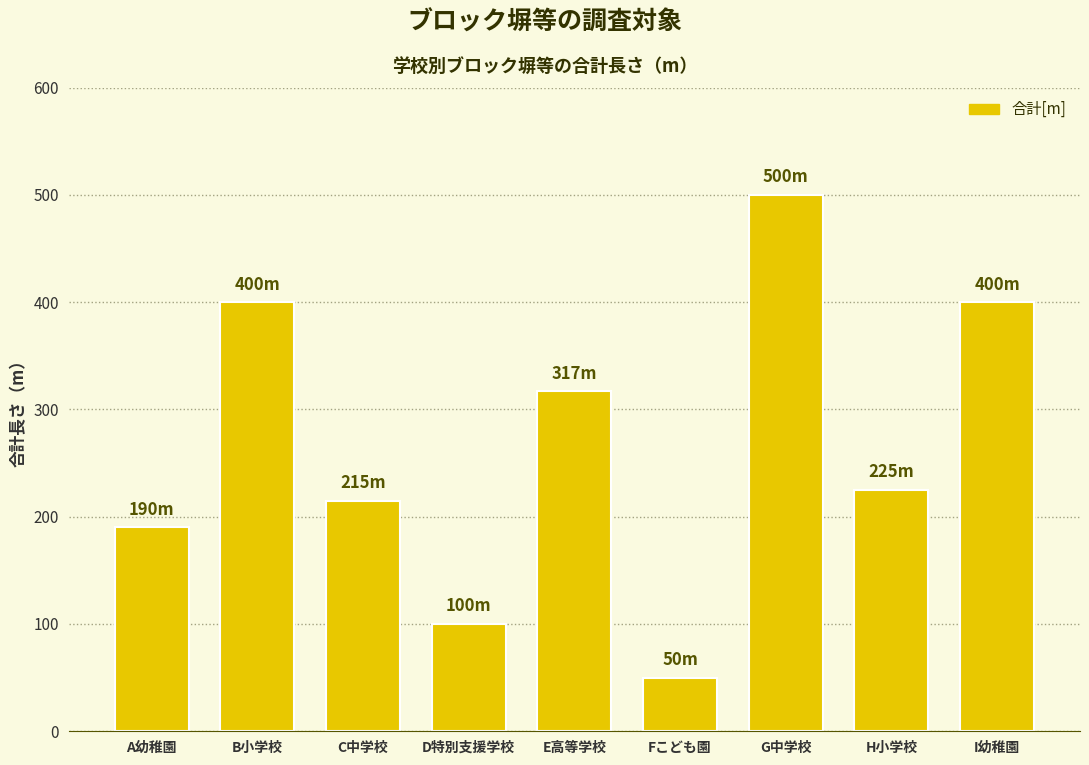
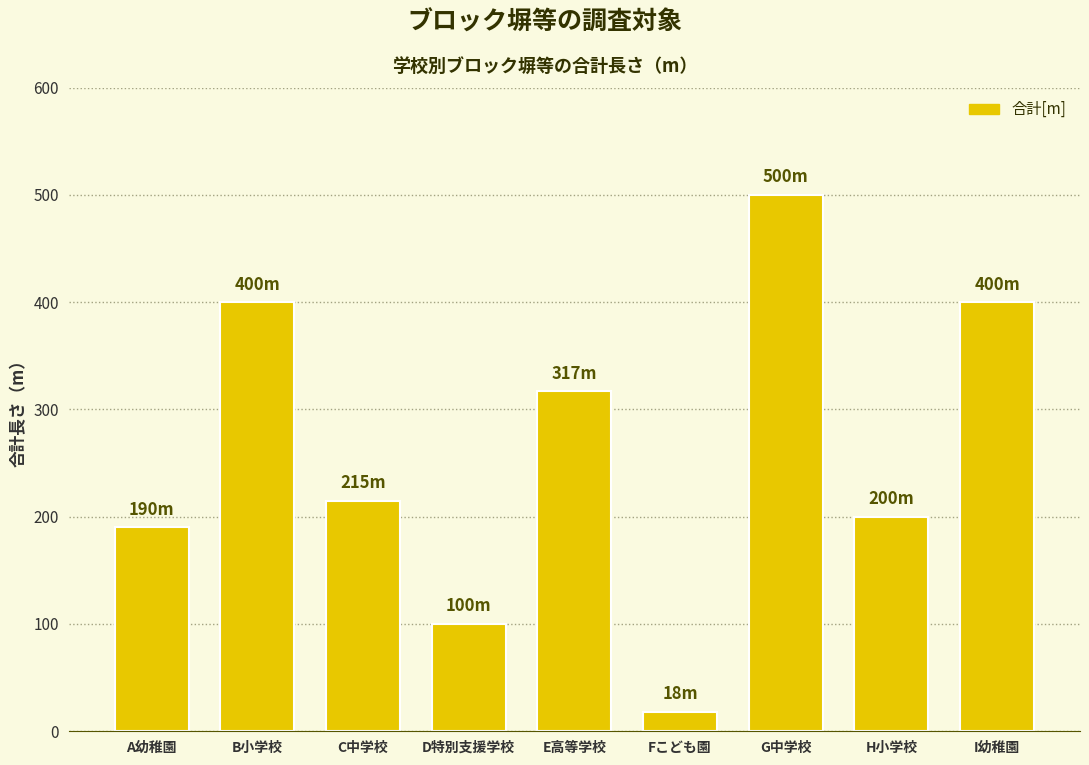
Fこども園: 50m -> 18m
H小学校: 225m -> 200m
